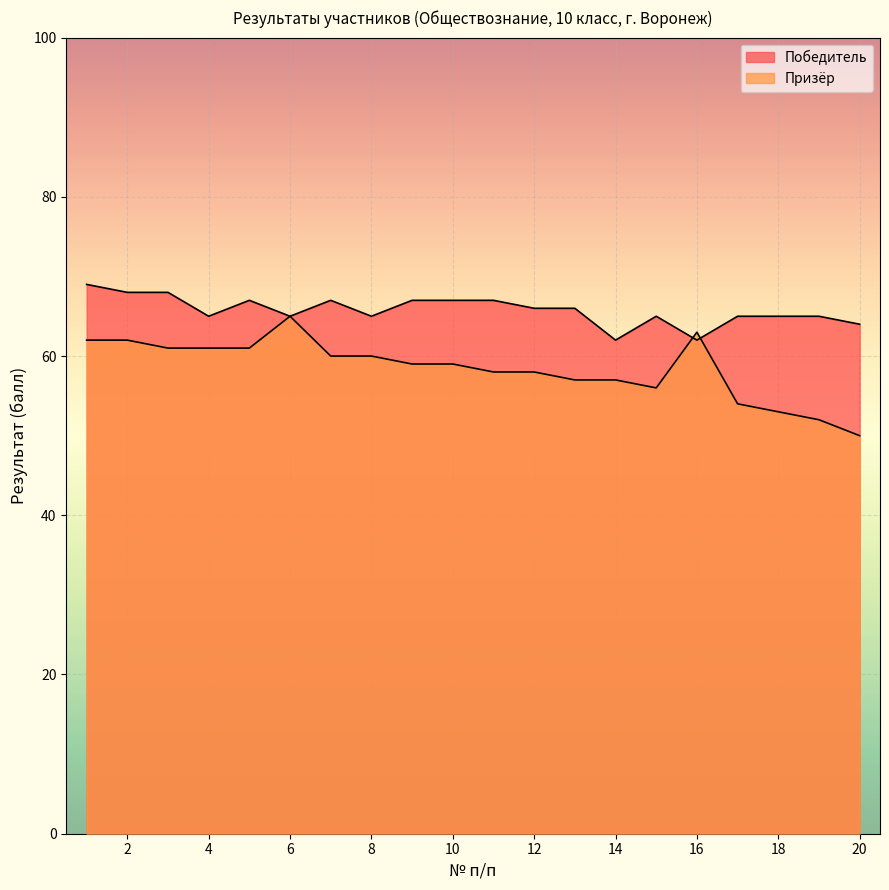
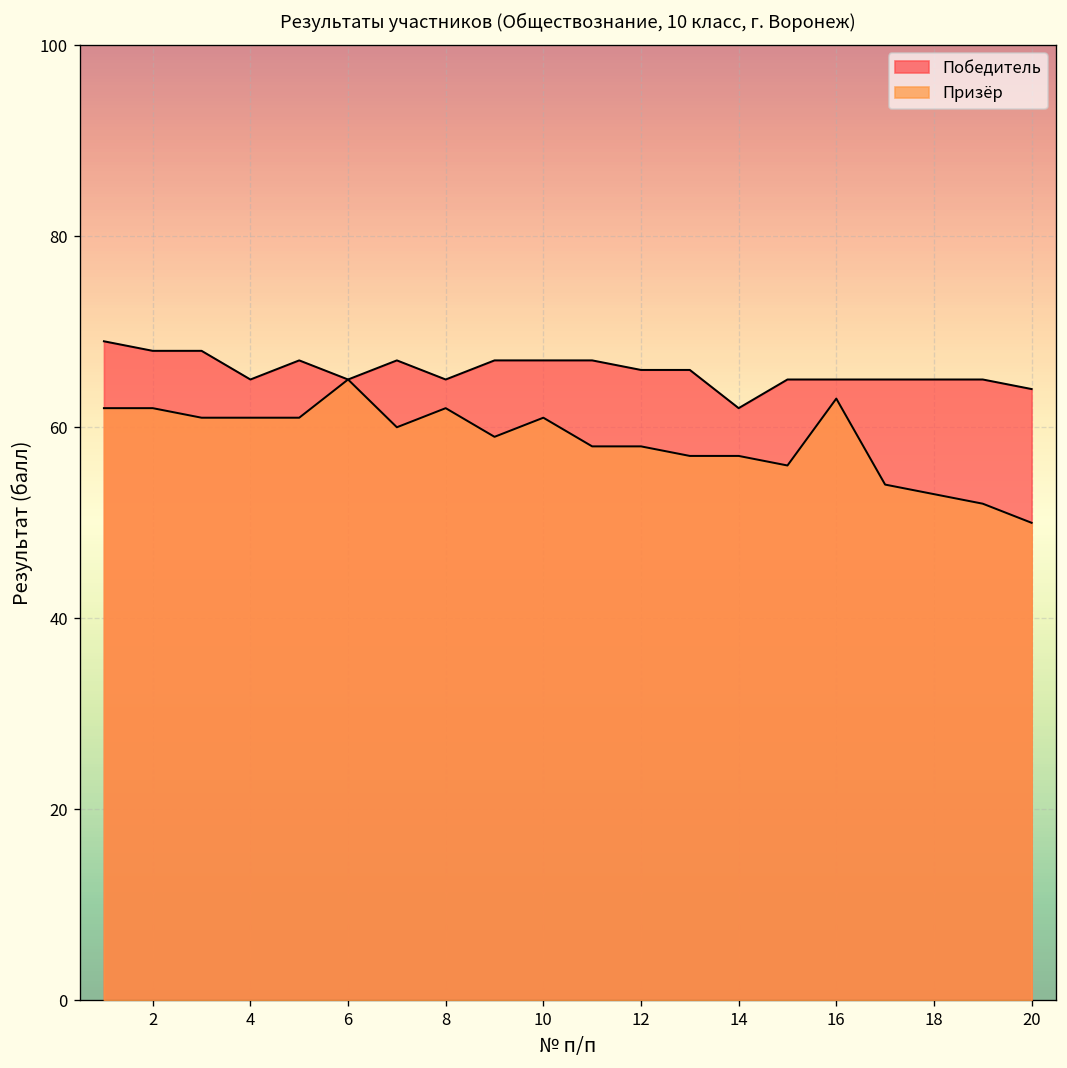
Призёр, 8: 60 -> 62
Призёр, 10: 59 -> 61
Победитель, 16: 62 -> 65
